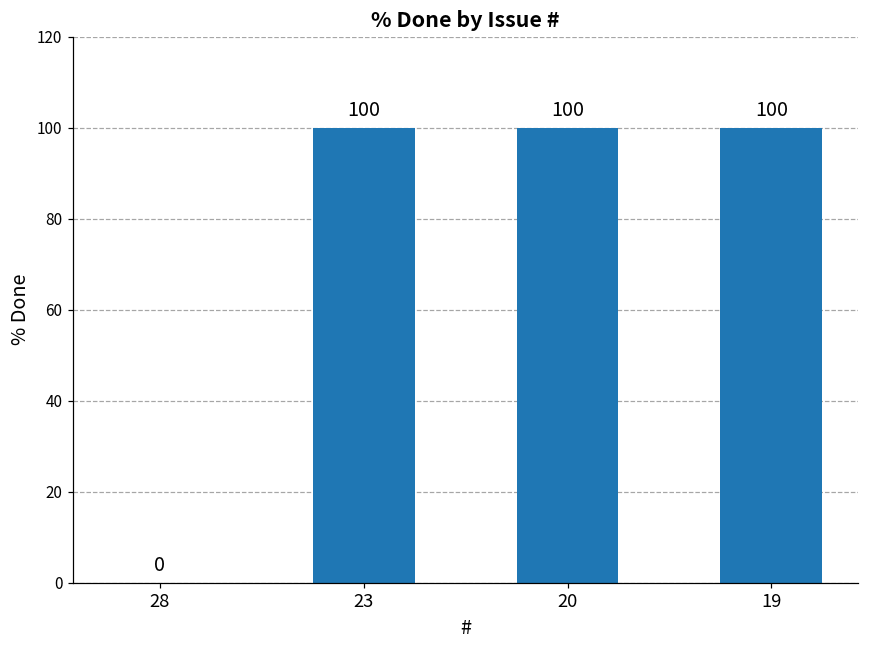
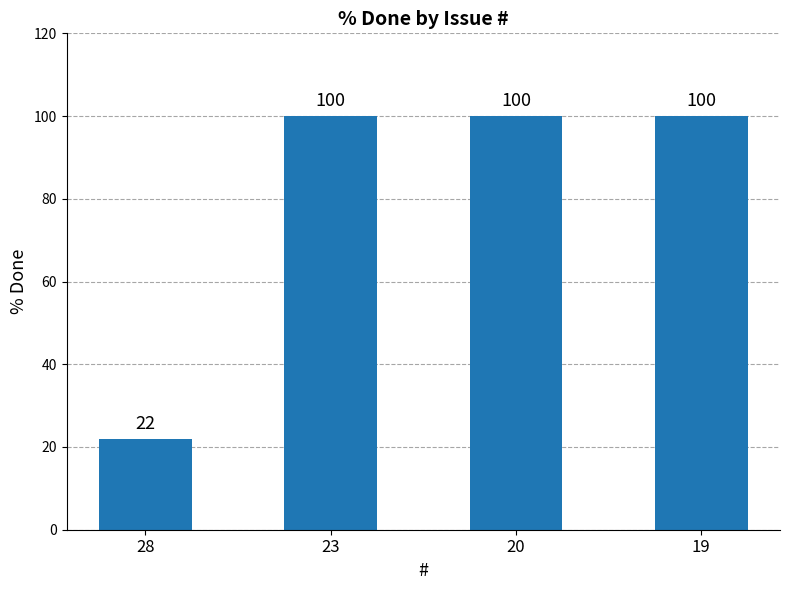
28: 0 -> 22
